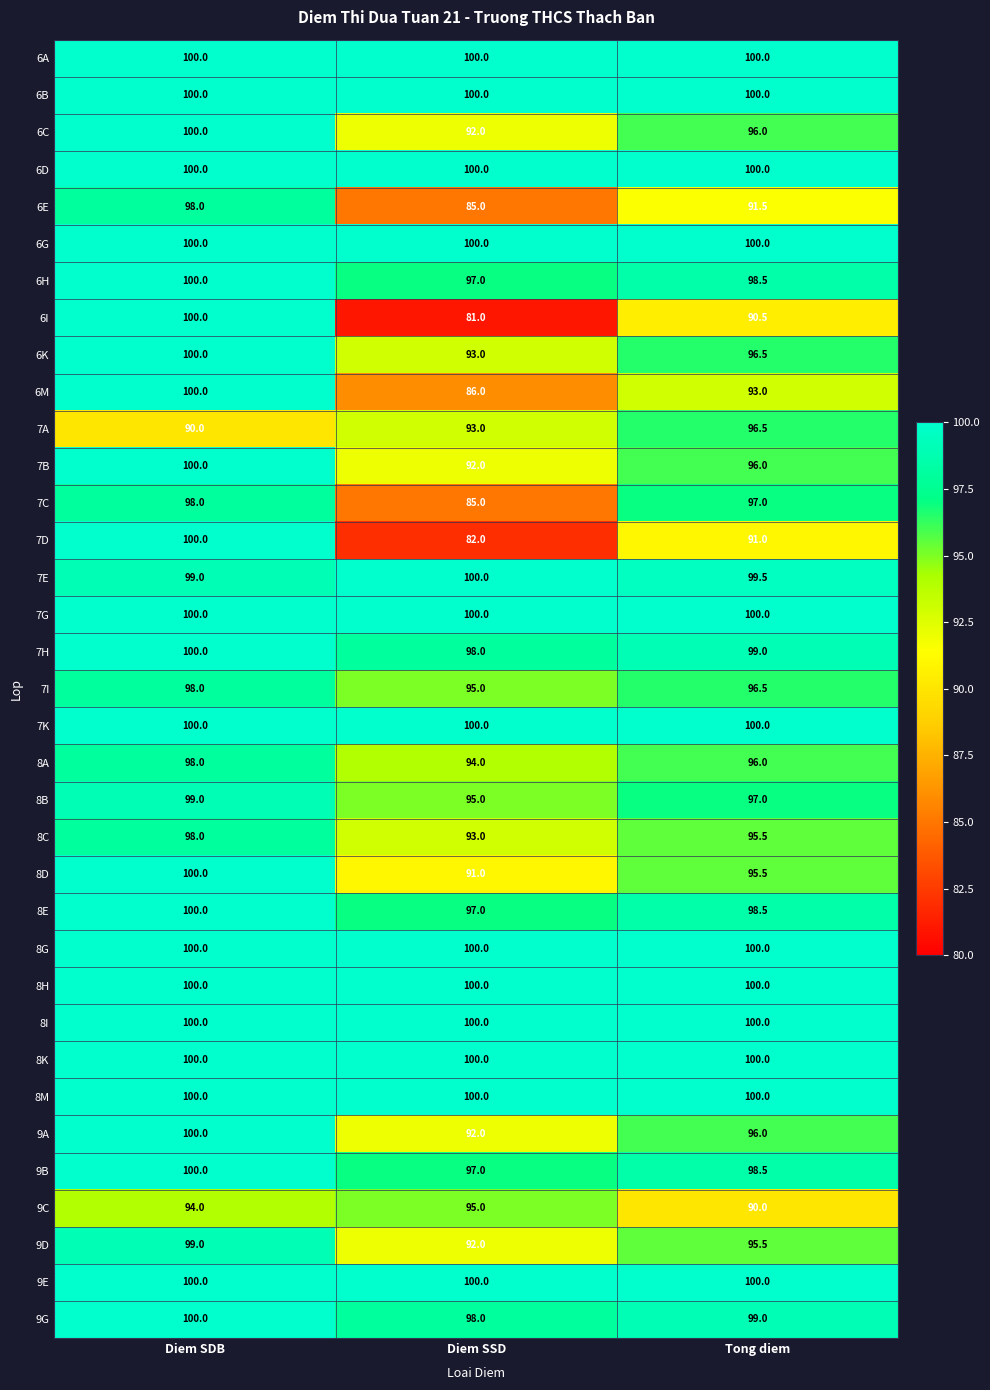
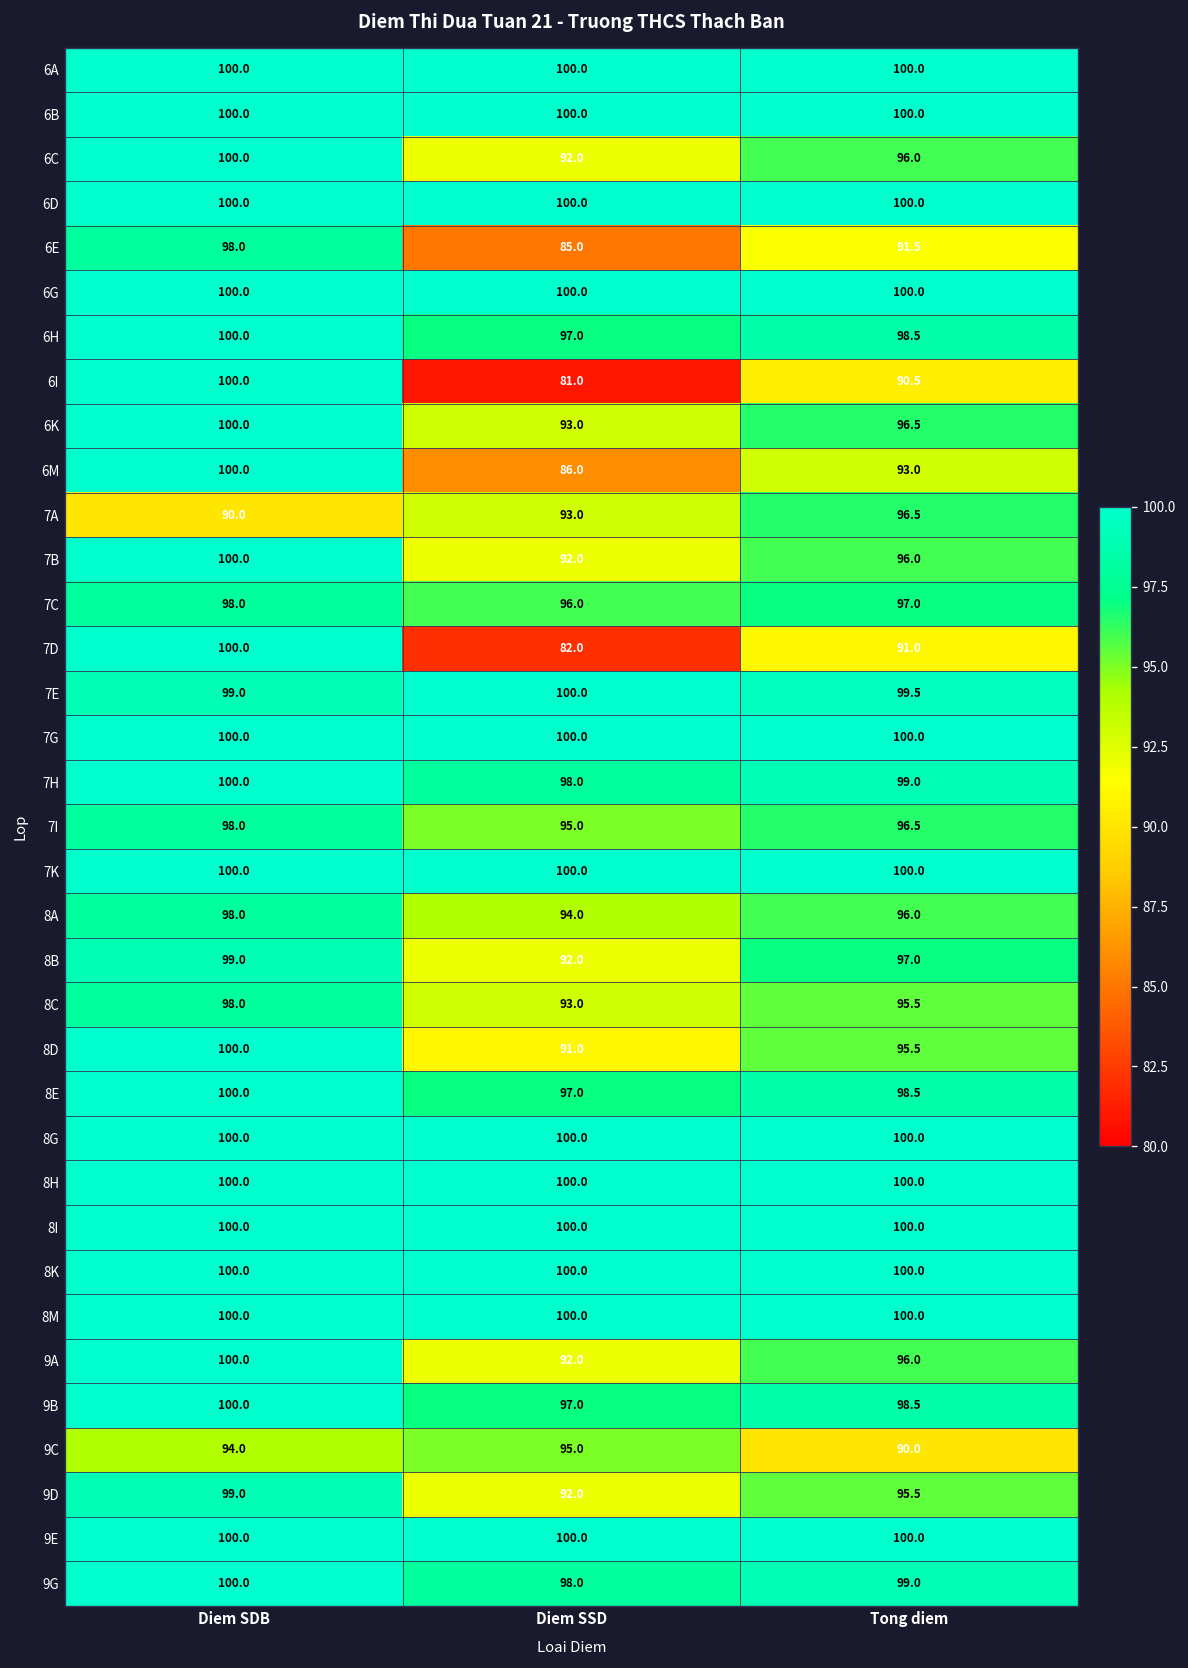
7C, Diem SSD: 85.0 -> 96.0
8B, Diem SSD: 95.0 -> 92.0
